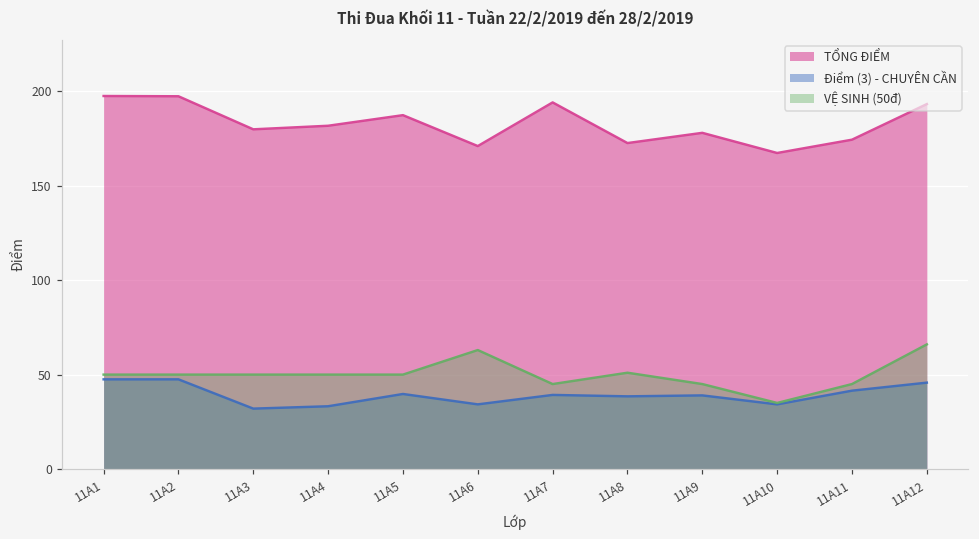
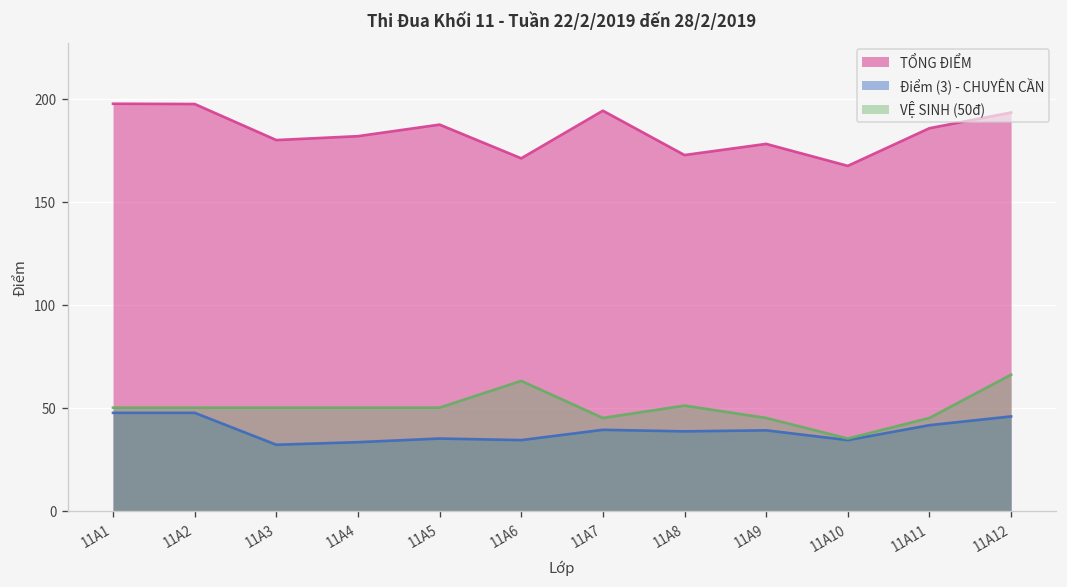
Điểm (3) - CHUYÊN CẦN, 11A5: 40 -> 35
TỔNG ĐIỂM, 11A11: 174 -> 186
